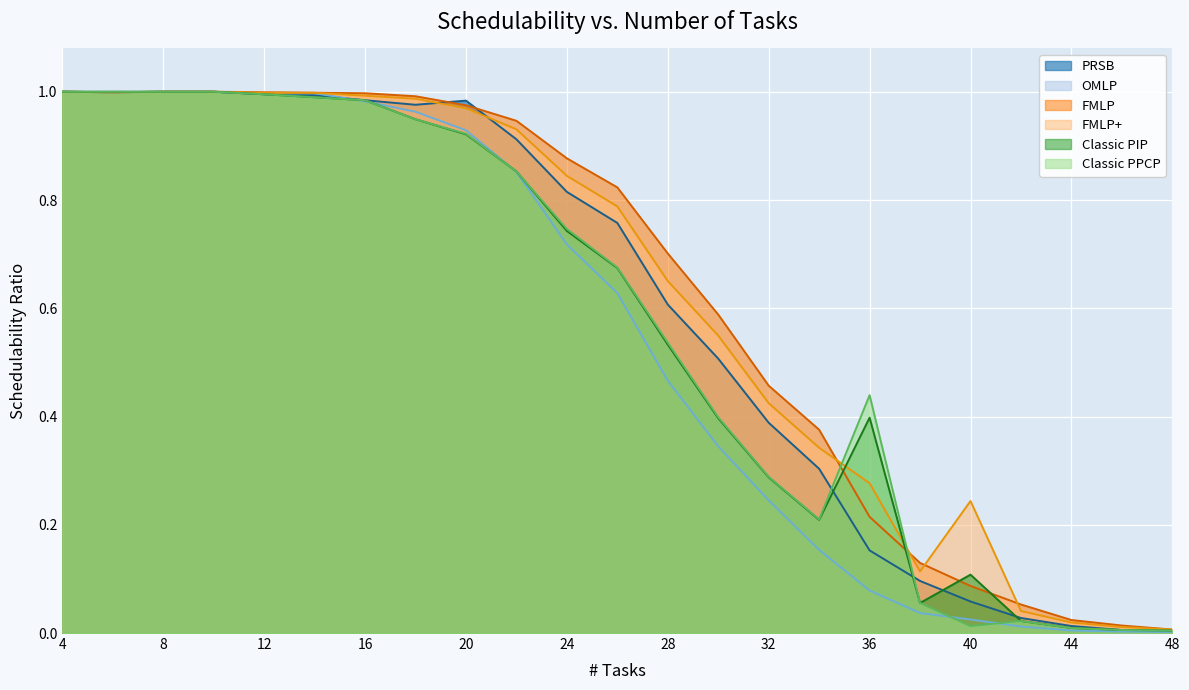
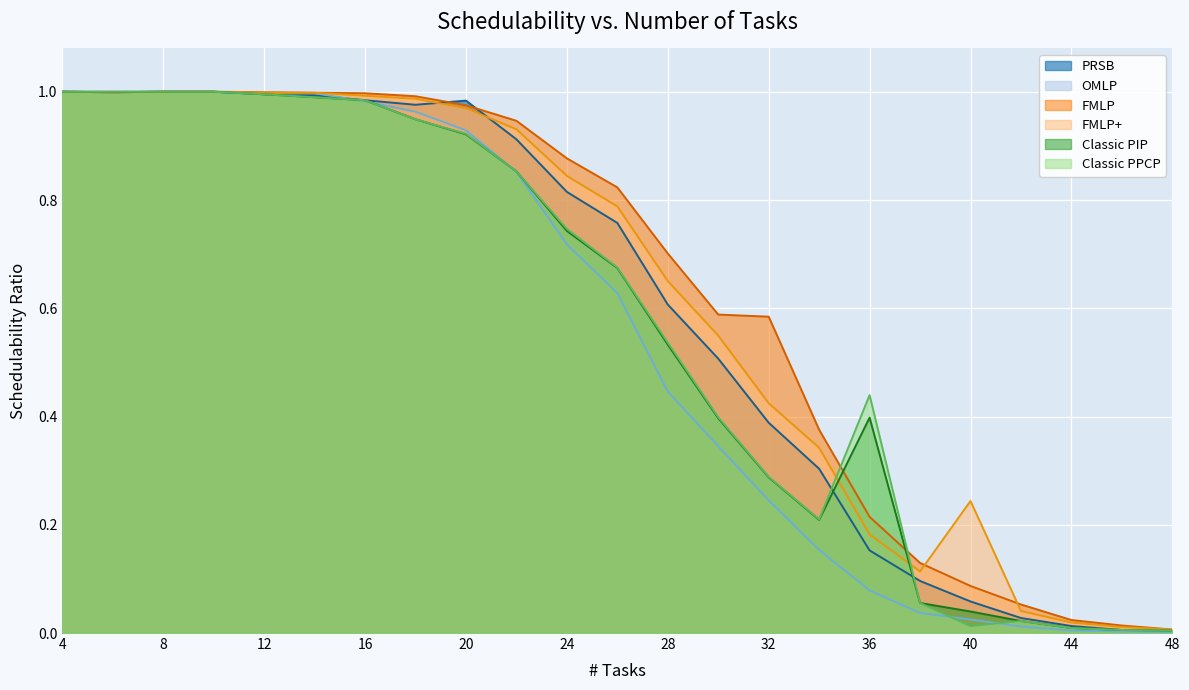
OMLP, 28: 0.47 -> 0.45
FMLP, 32: 0.46 -> 0.58
FMLP+, 36: 0.28 -> 0.18
Classic PIP, 40: 0.11 -> 0.04
